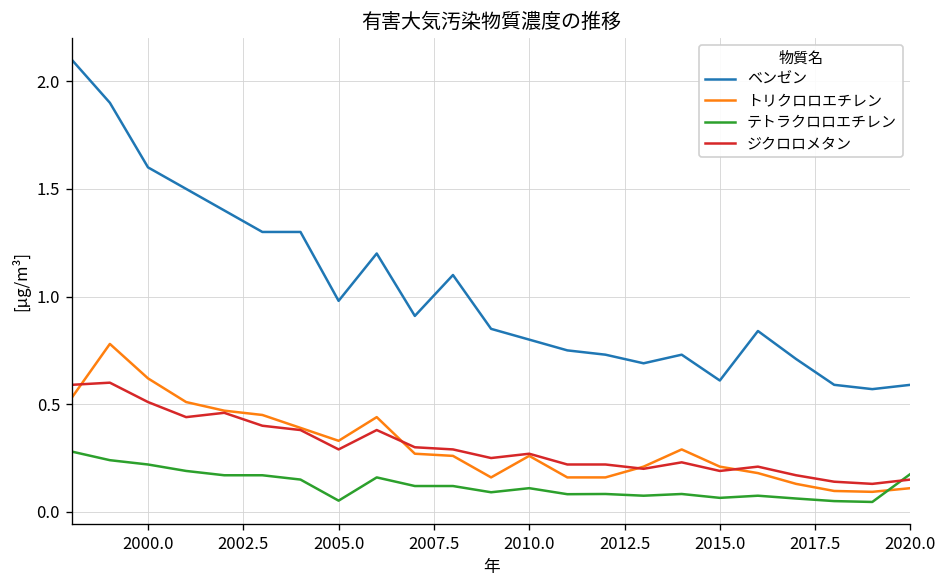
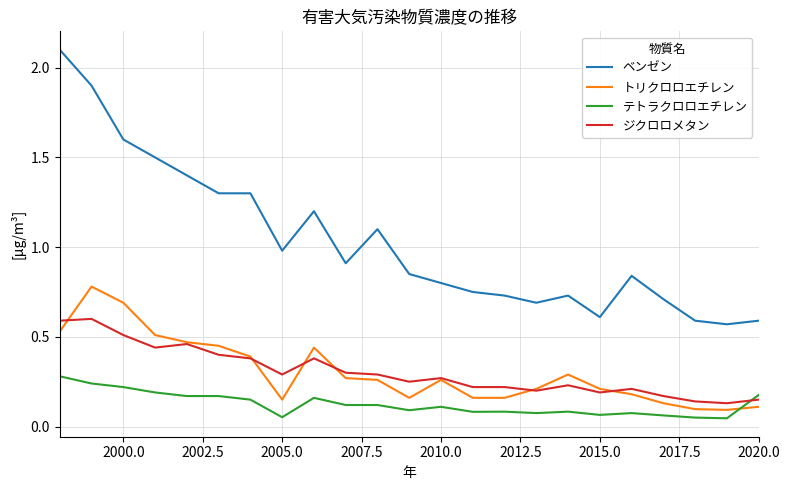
トリクロロエチレン, 2000.0: 0.62 -> 0.69
トリクロロエチレン, 2005.0: 0.33 -> 0.15
